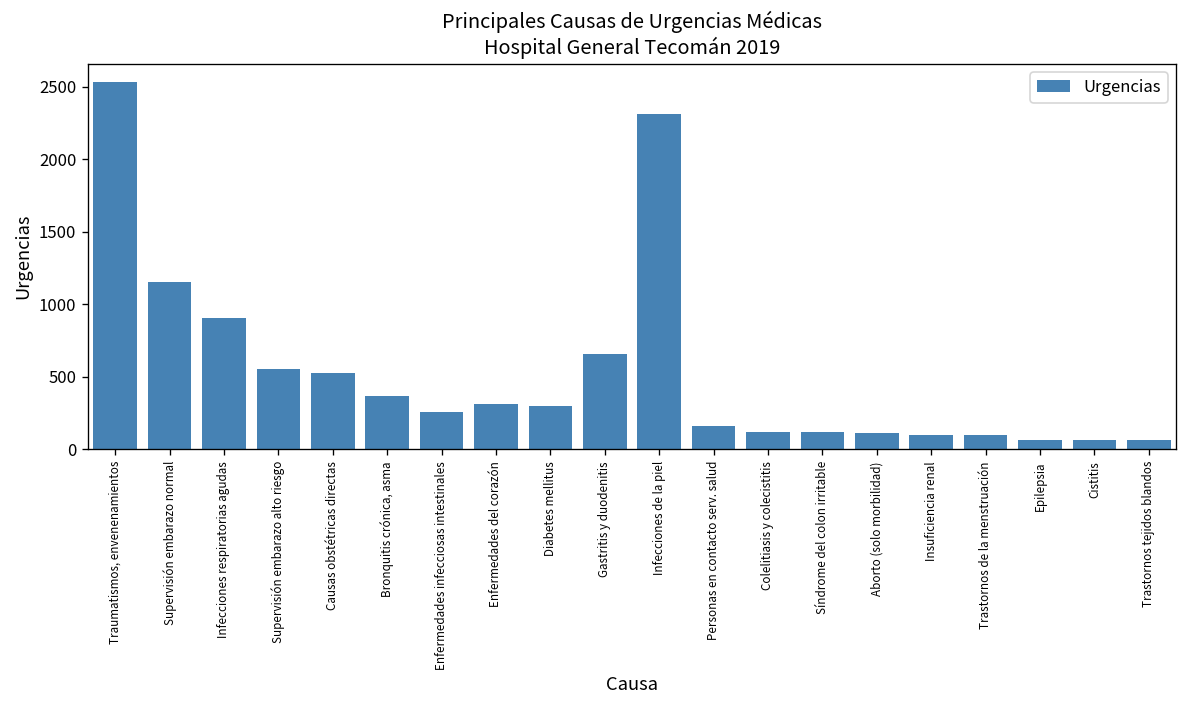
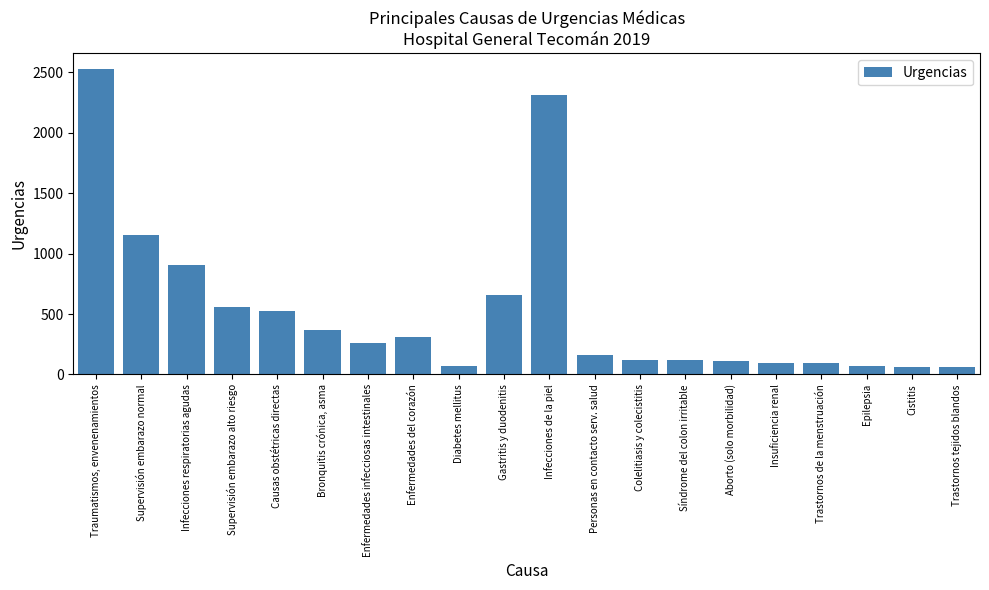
Diabetes mellitus: 300 -> 70
